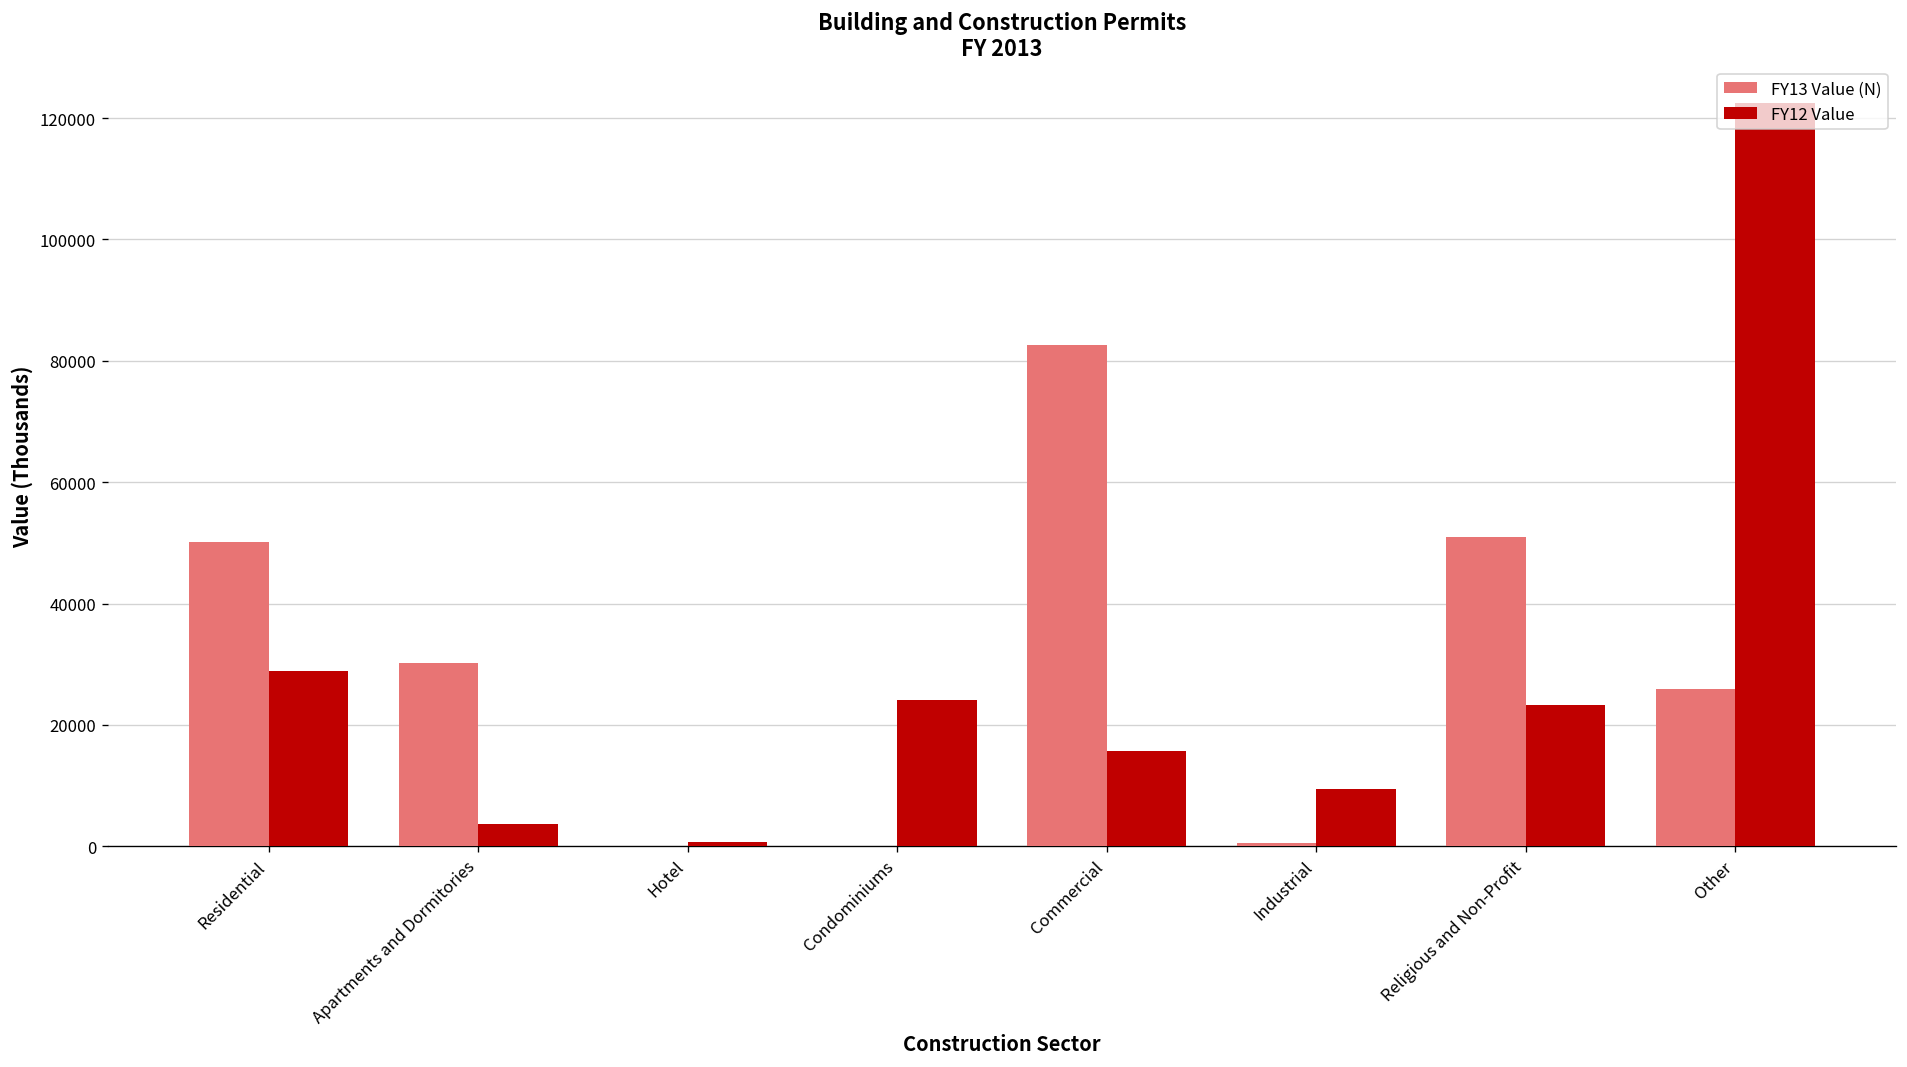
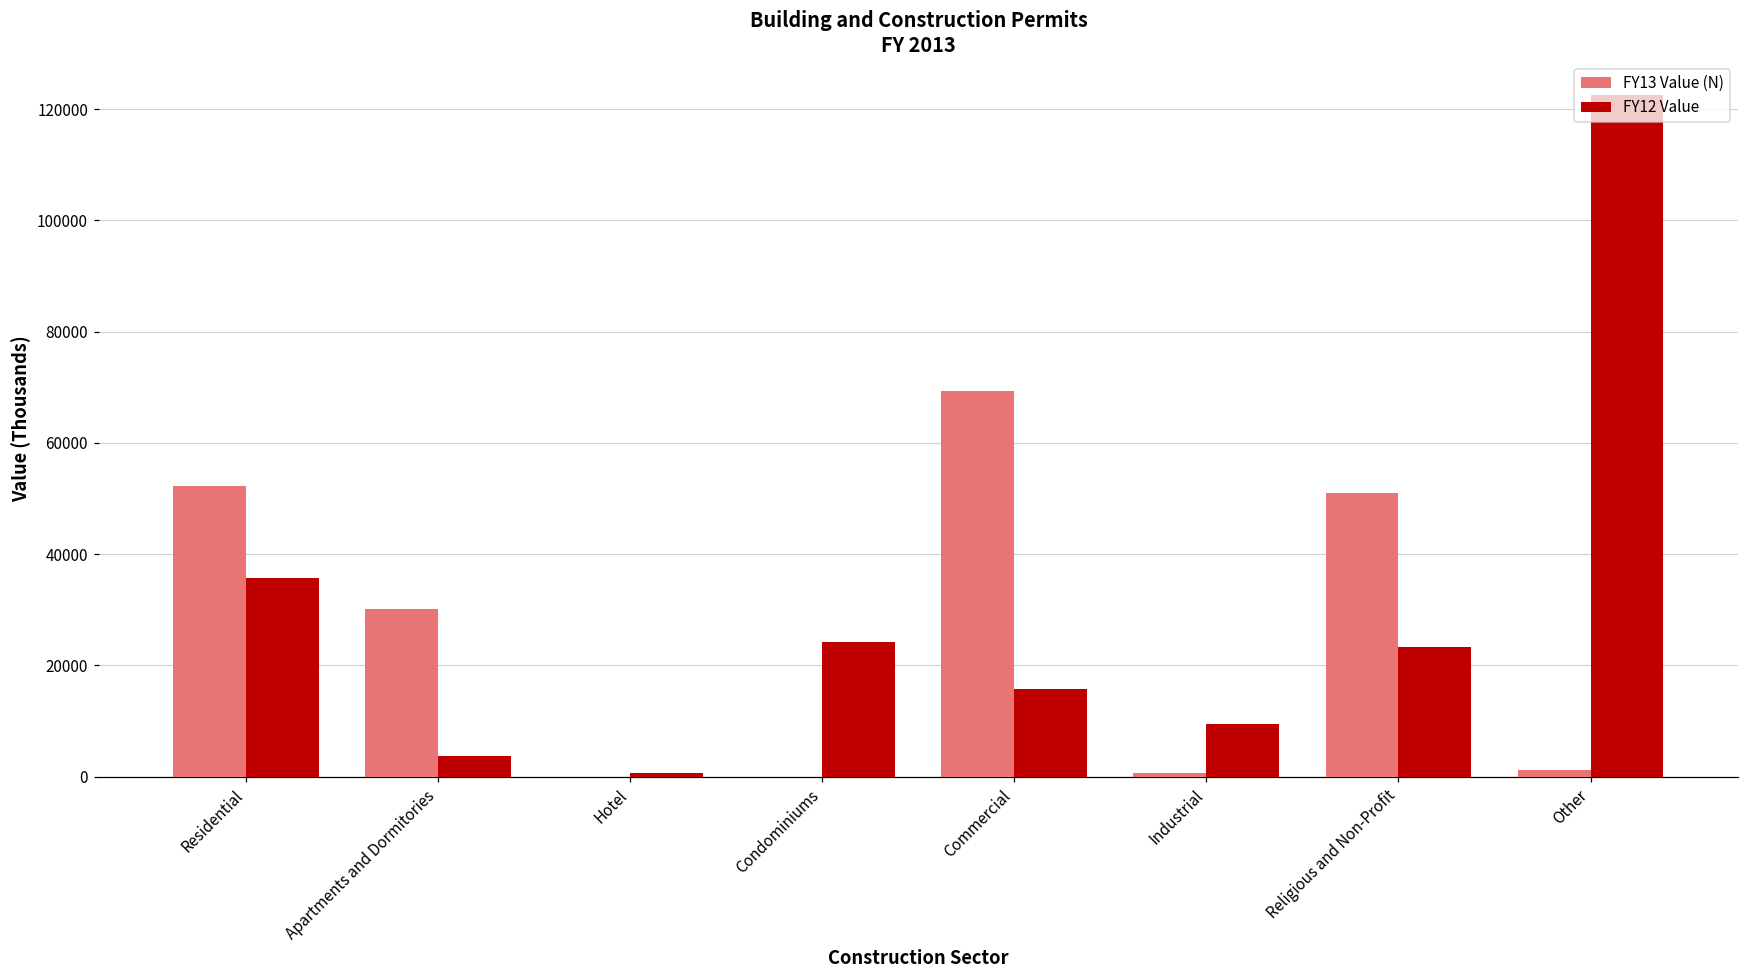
FY13 Value (N), Residential: 50000 -> 52000
FY12 Value, Residential: 29000 -> 36000
FY13 Value (N), Commercial: 83000 -> 69000
FY13 Value (N), Other: 26000 -> 1000
